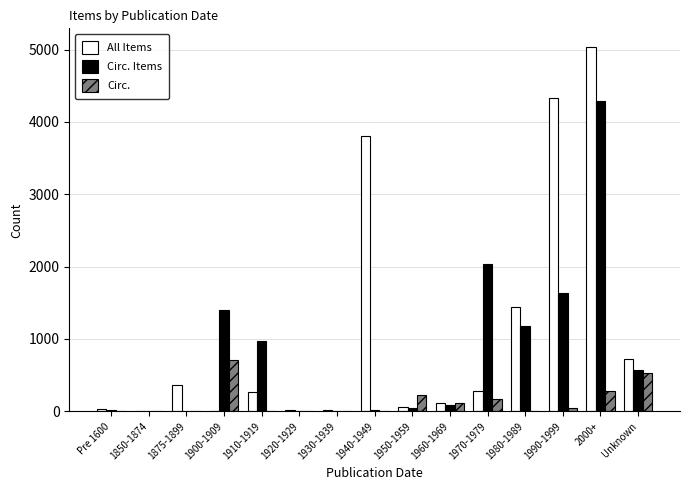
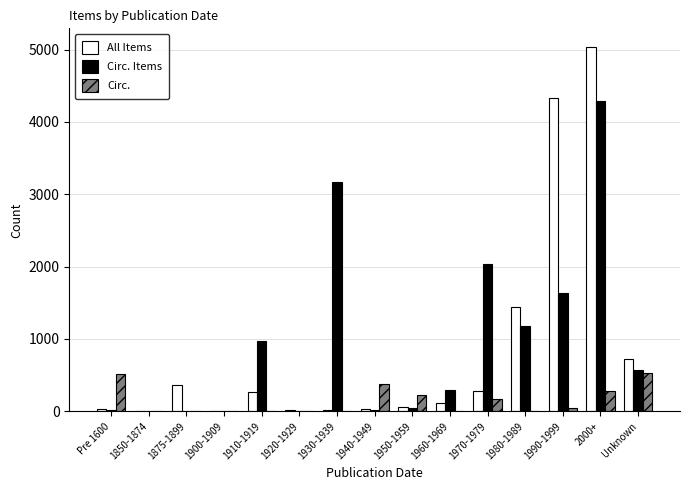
Circ., Pre 1600: 0 -> 500
Circ. Items, 1900-1909: 1400 -> 0
Circ., 1900-1909: 700 -> 0
Circ. Items, 1930-1939: 0 -> 3200
All Items, 1940-1949: 3800 -> 0
Circ., 1940-1949: 0 -> 400
Circ. Items, 1960-1969: 100 -> 300
Circ., 1960-1969: 100 -> 0
